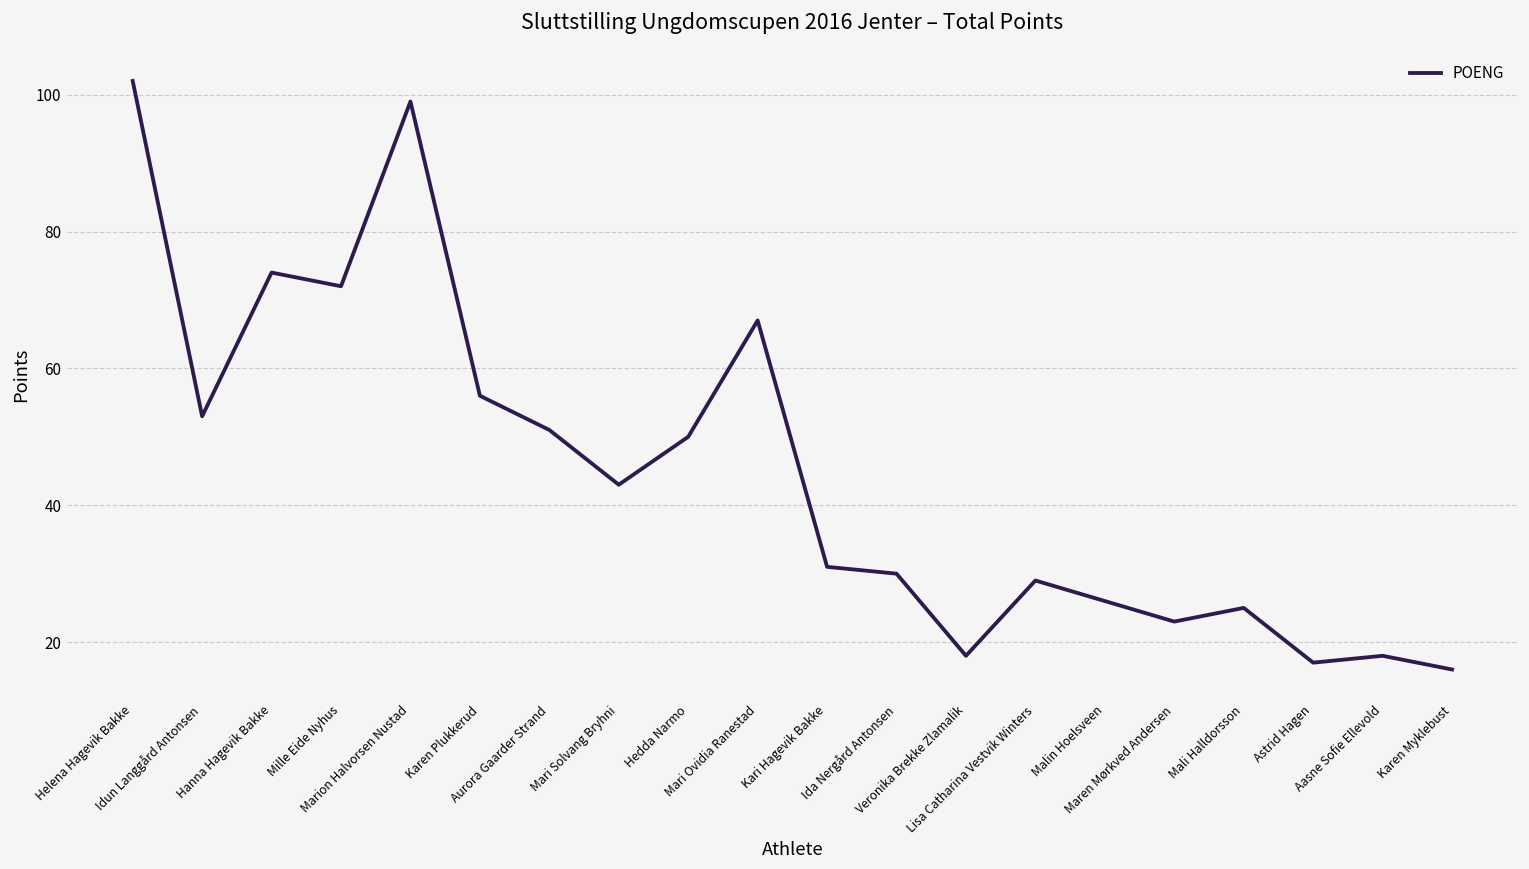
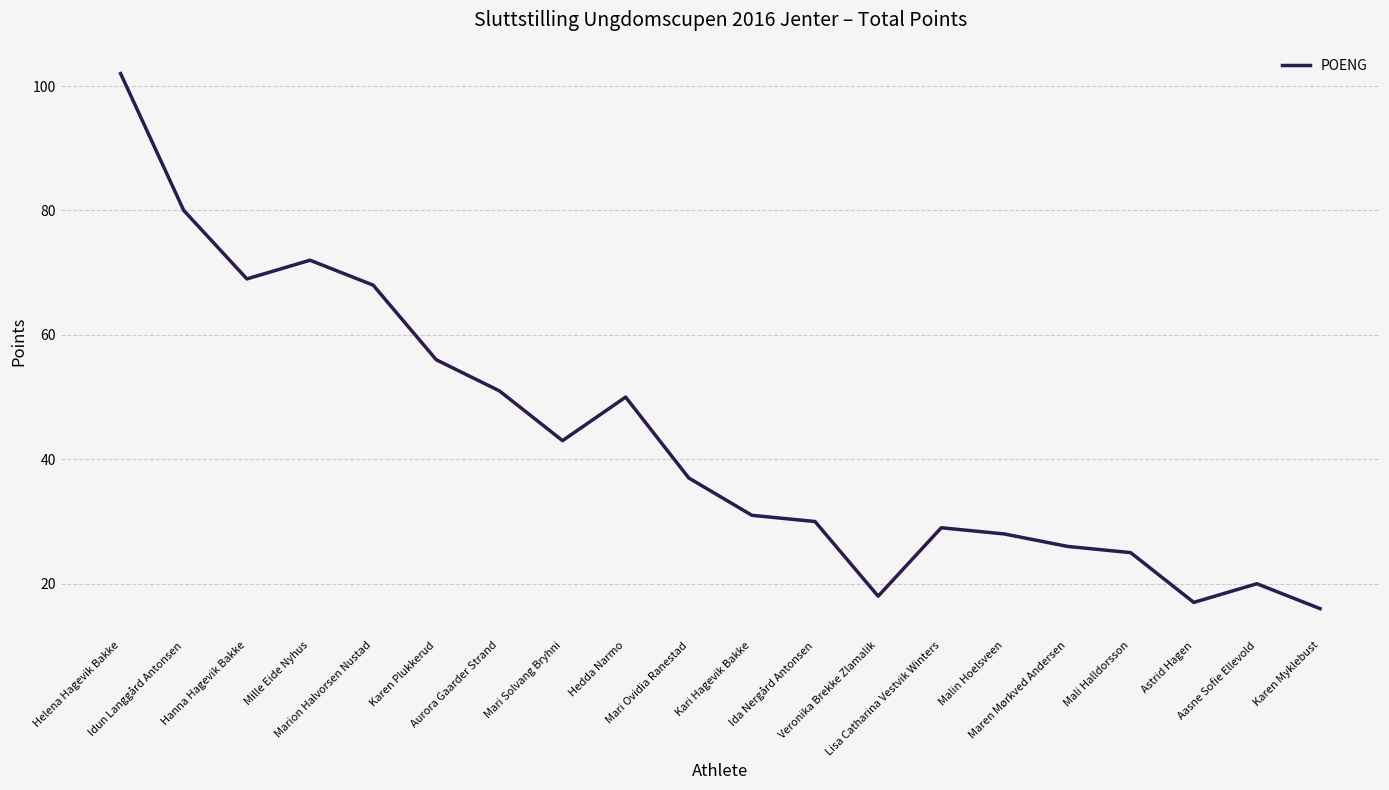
Idun Langgård Antonsen: 53 -> 80
Hanna Hagevik Bakke: 74 -> 69
Marion Halvorsen Nustad: 99 -> 68
Mari Ovidia Ranestad: 67 -> 37
Malin Hoelsveen: 26 -> 28
Maren Mørkved Andersen: 23 -> 26
Aasne Sofie Ellevold: 18 -> 20
